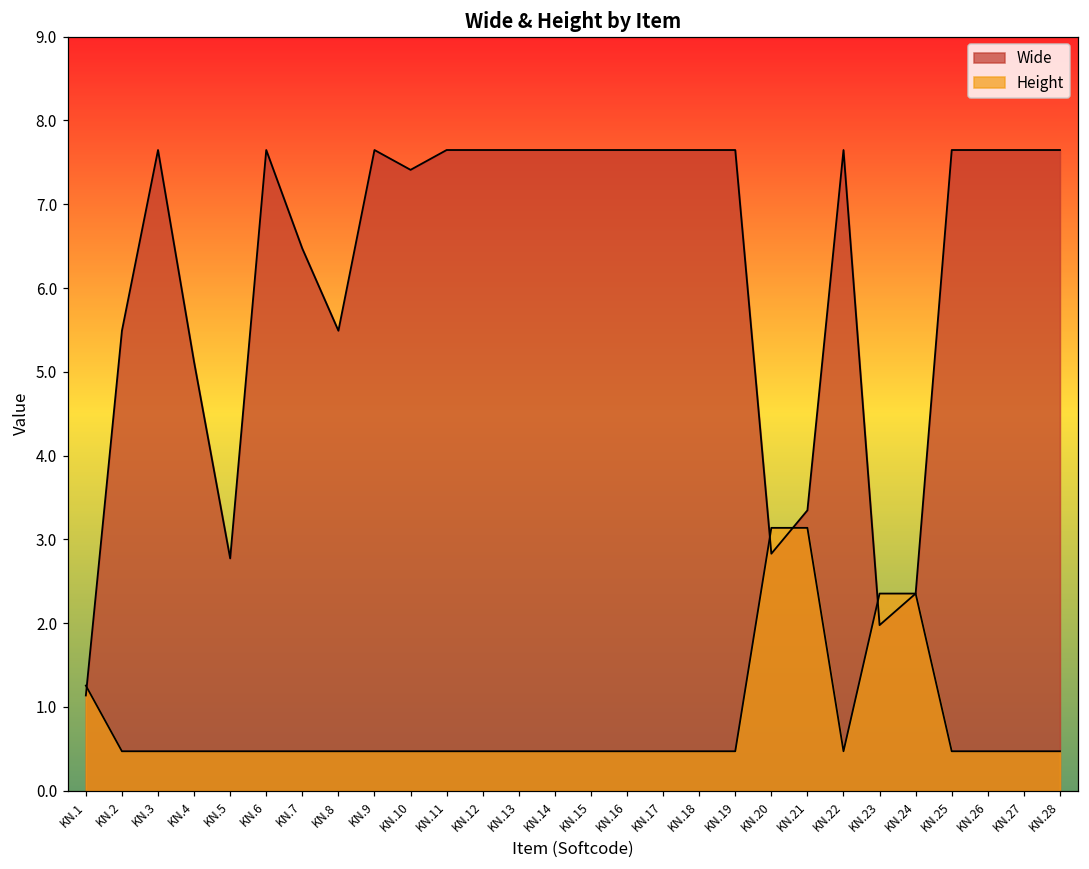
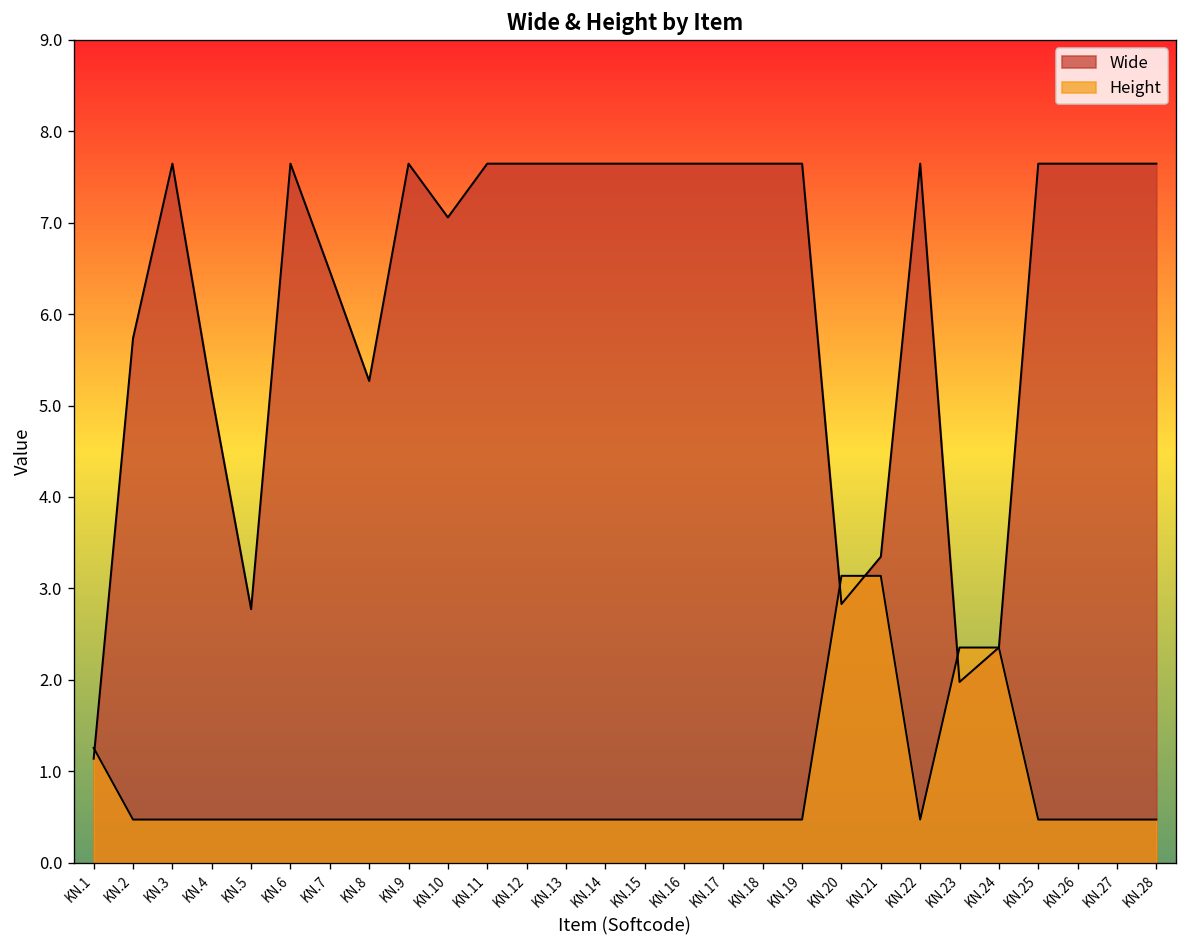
Wide, KN.2: 5.5 -> 5.7
Wide, KN.8: 5.5 -> 5.3
Wide, KN.10: 7.4 -> 7.1
